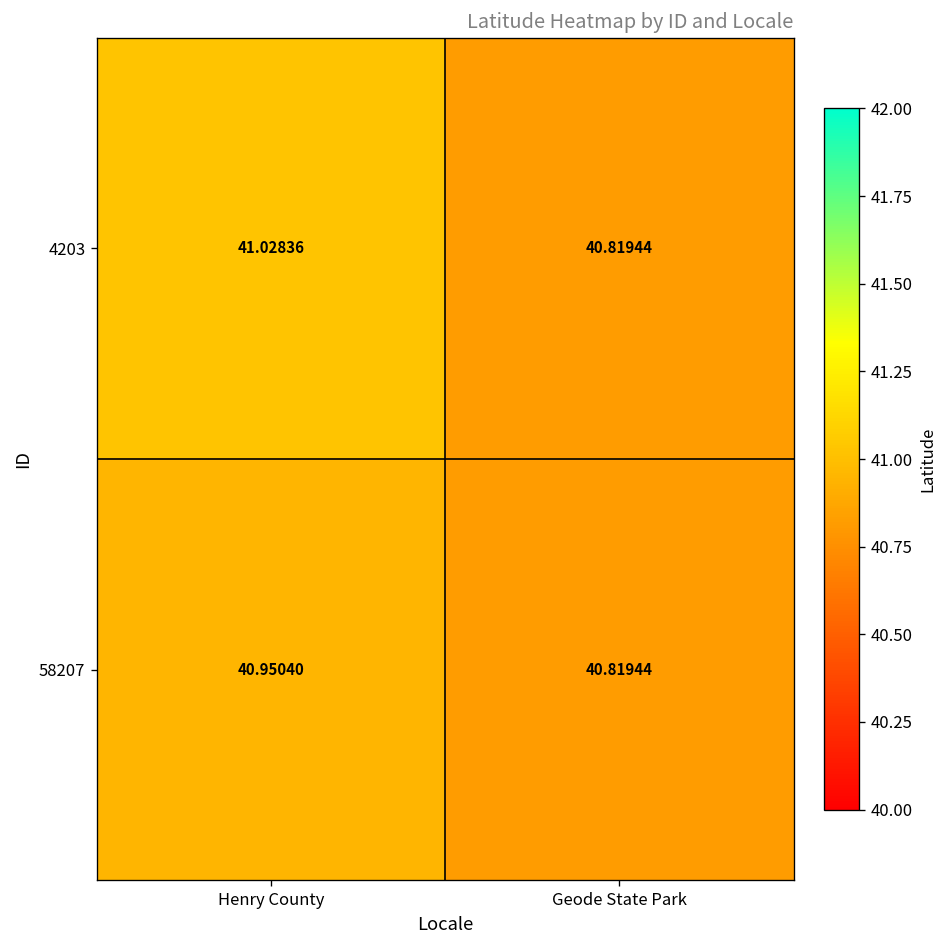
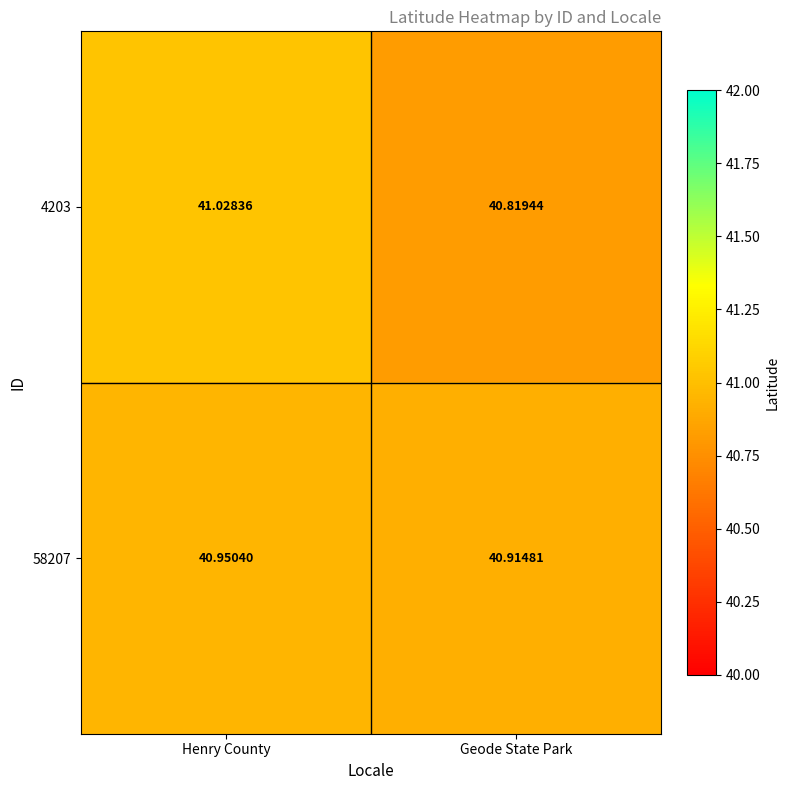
58207, Geode State Park: 40.81944 -> 40.91481
